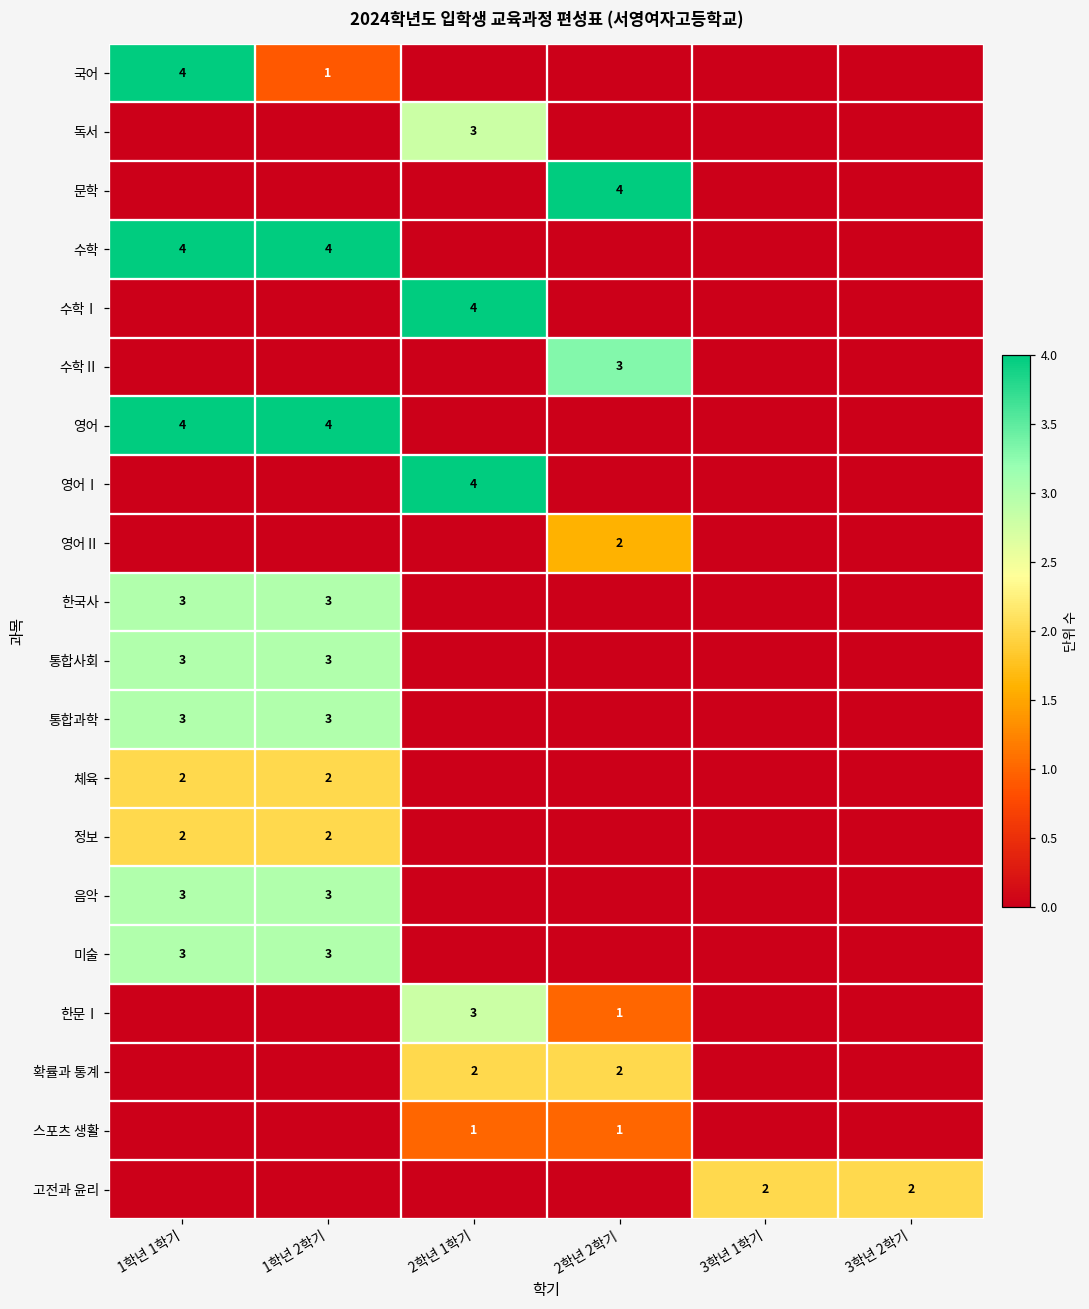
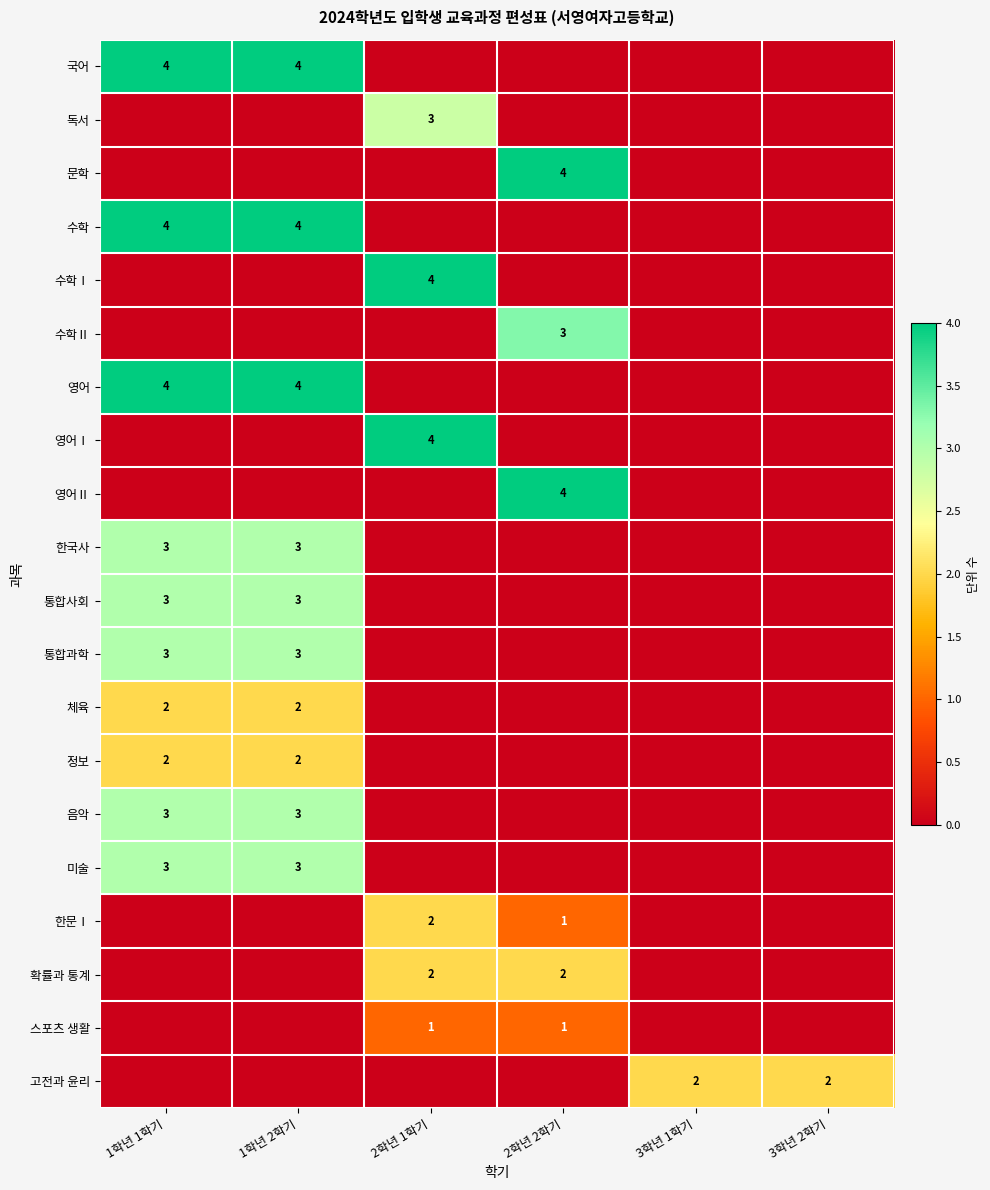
국어, 1학년 2학기: 1 -> 4
영어Ⅱ, 2학년 2학기: 2 -> 4
한문Ⅰ, 2학년 1학기: 3 -> 2
